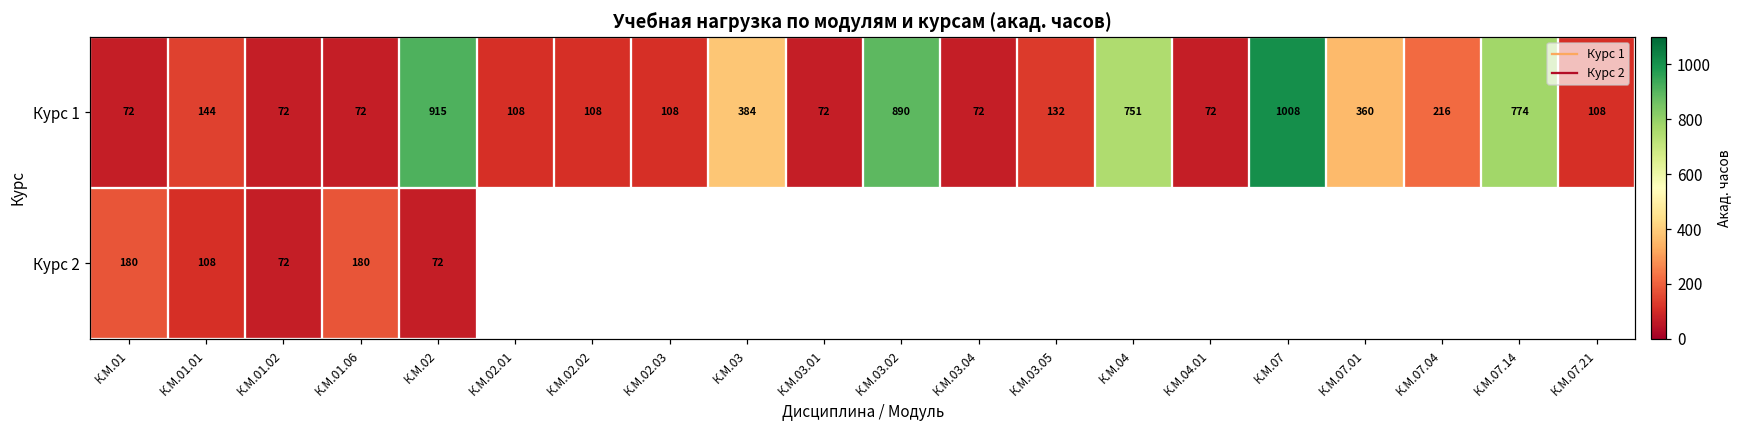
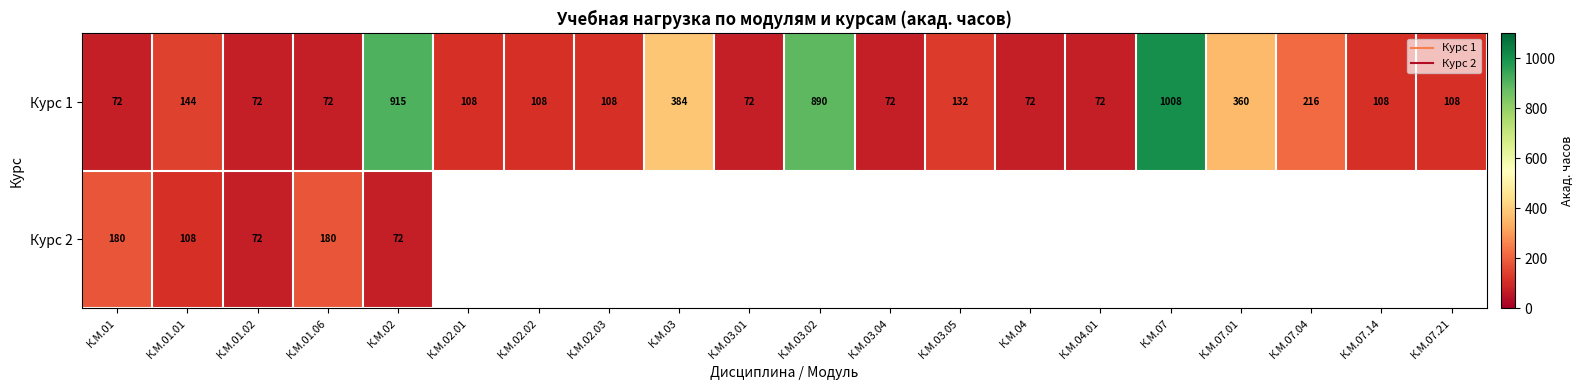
Курс 1, К.М.04: 751 -> 72
Курс 1, К.М.07.14: 774 -> 108
